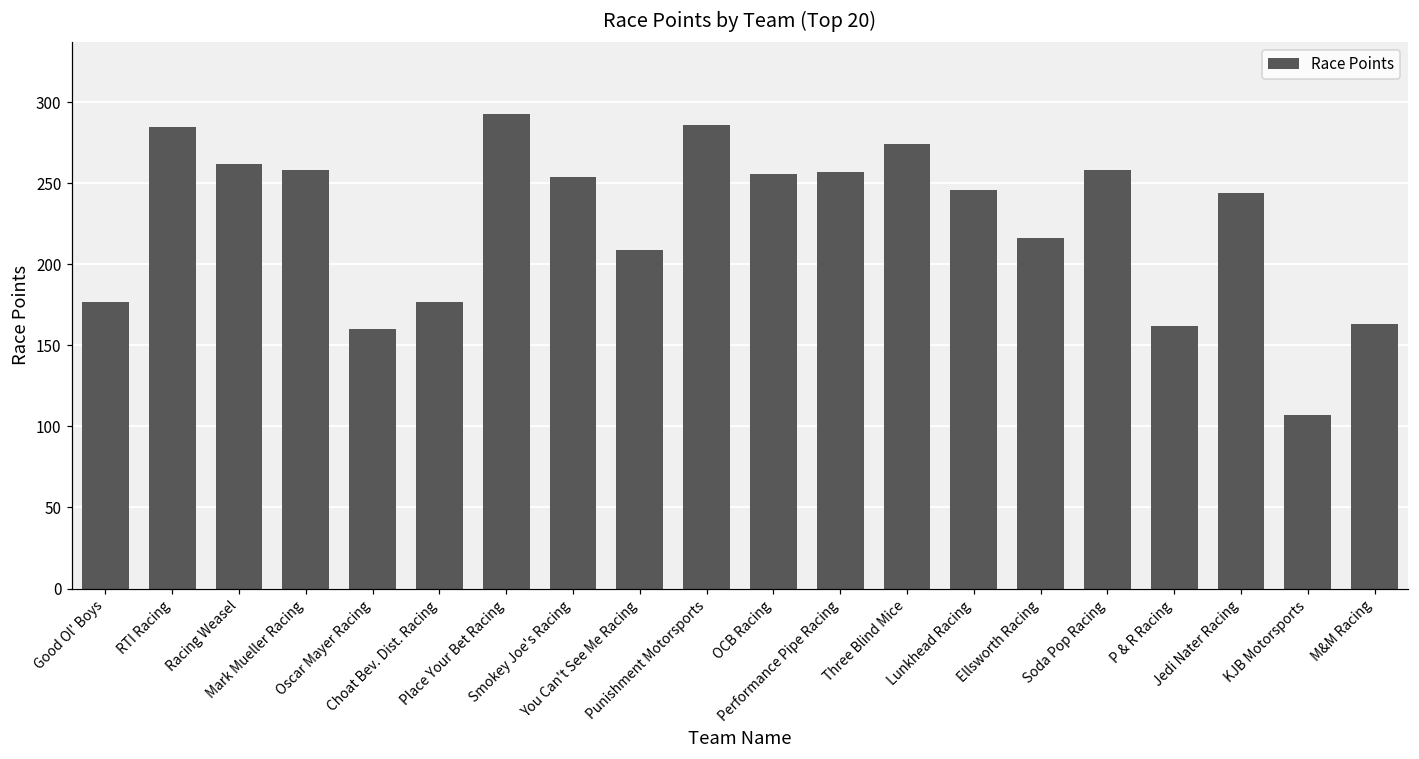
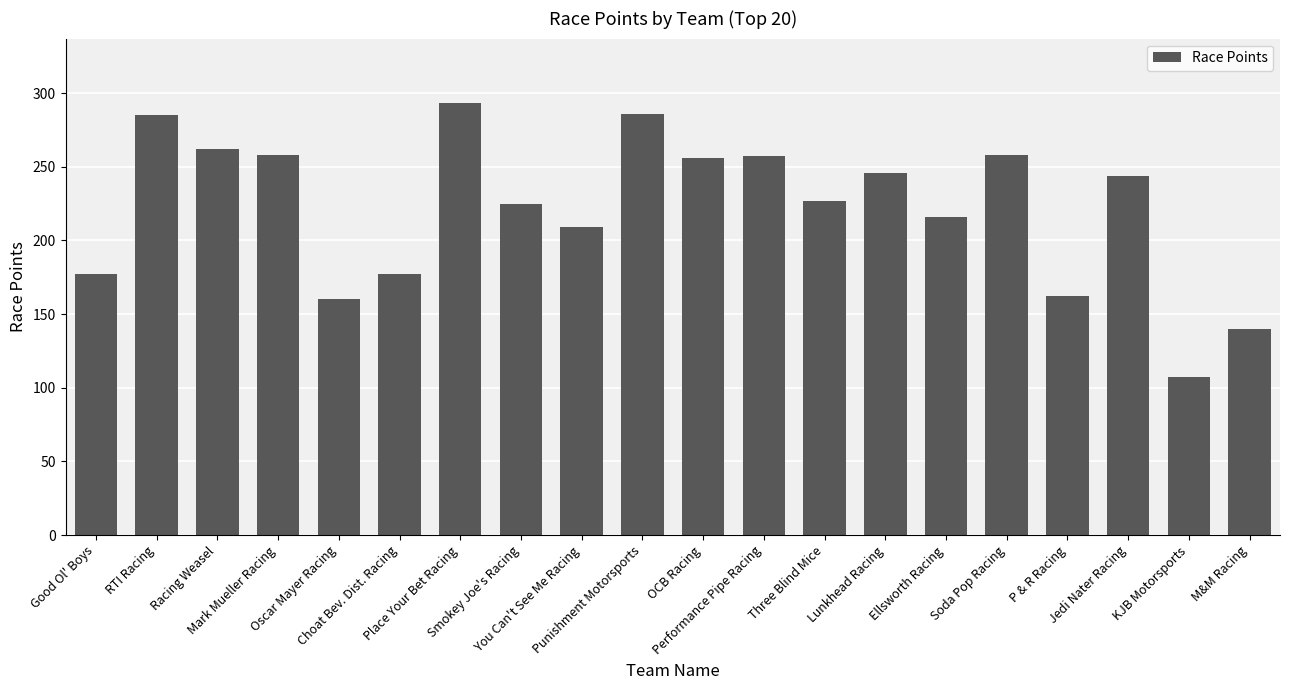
Smokey Joe's Racing: 254 -> 225
Three Blind Mice: 274 -> 227
M&M Racing: 163 -> 140
